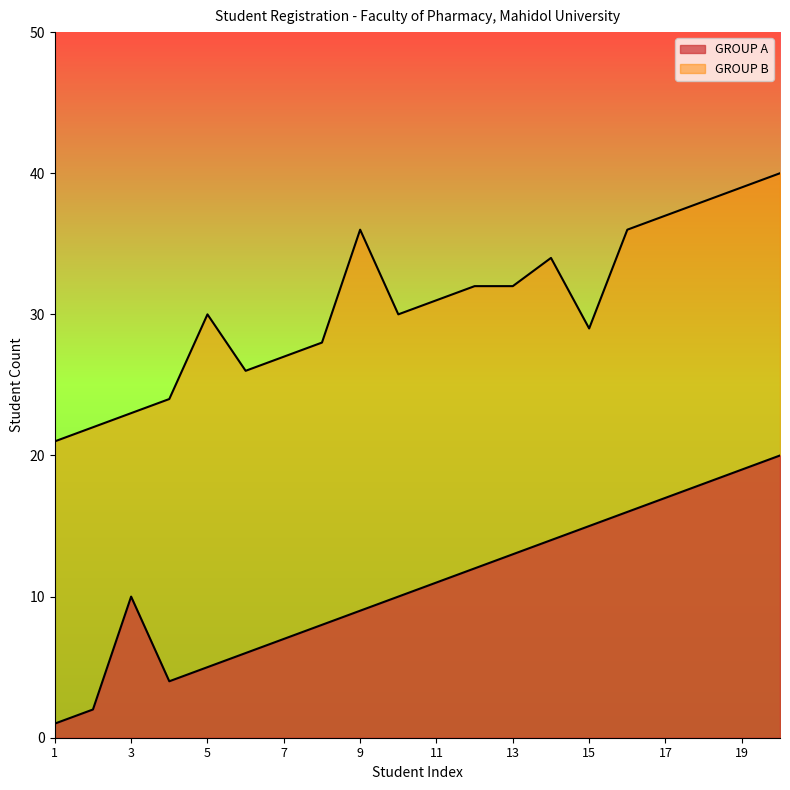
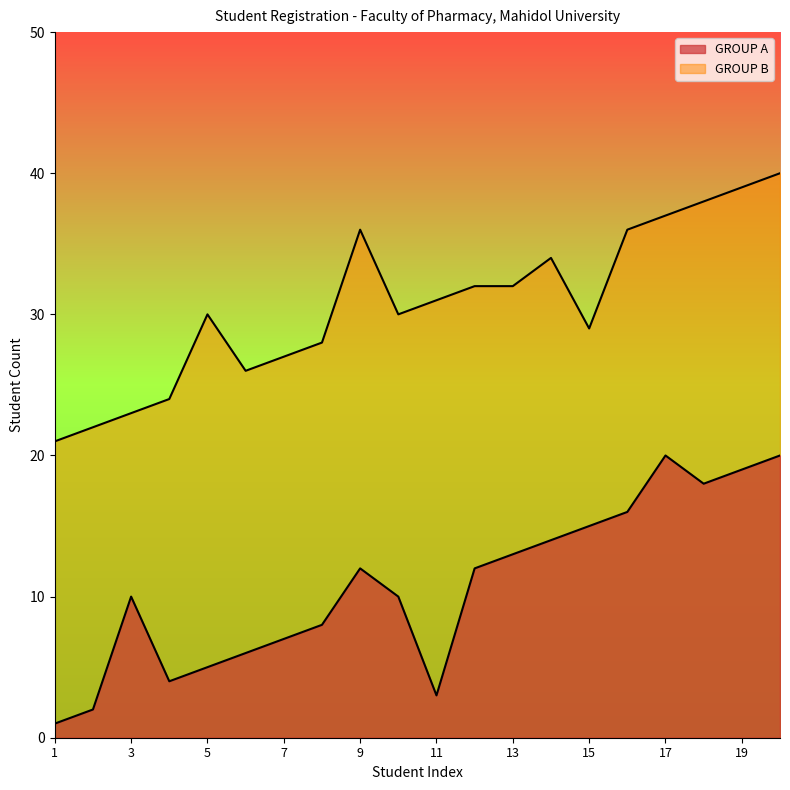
GROUP A, 9: 9 -> 12
GROUP A, 11: 11 -> 3
GROUP A, 17: 17 -> 20
